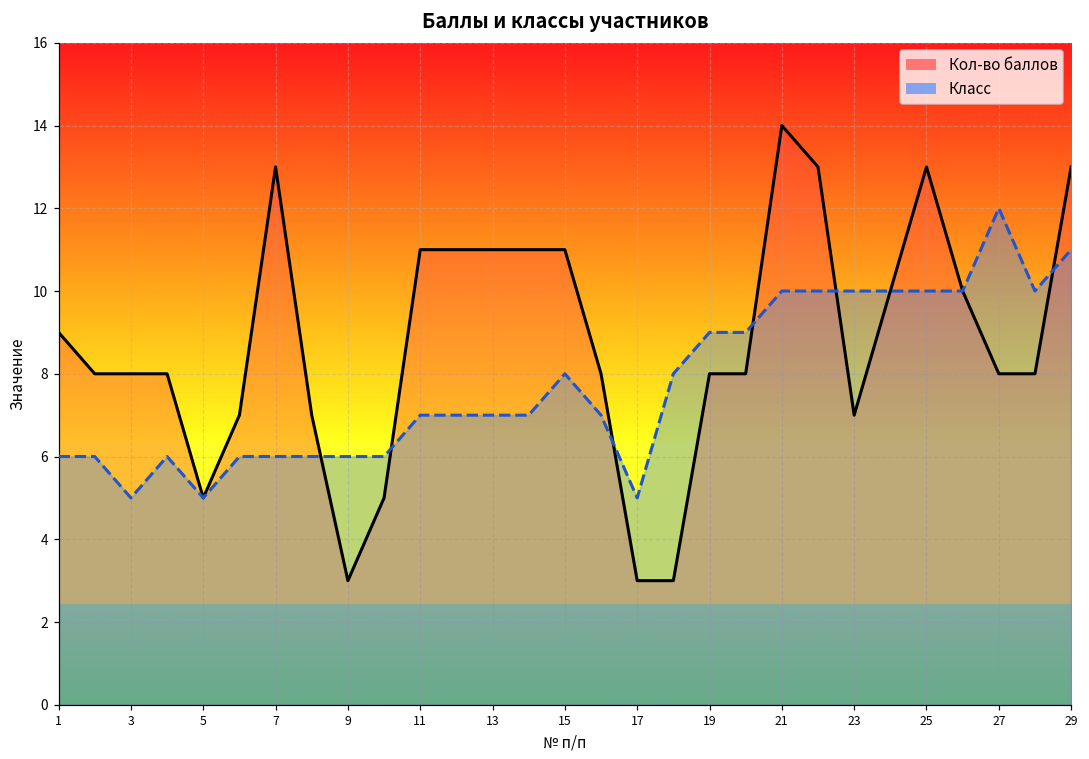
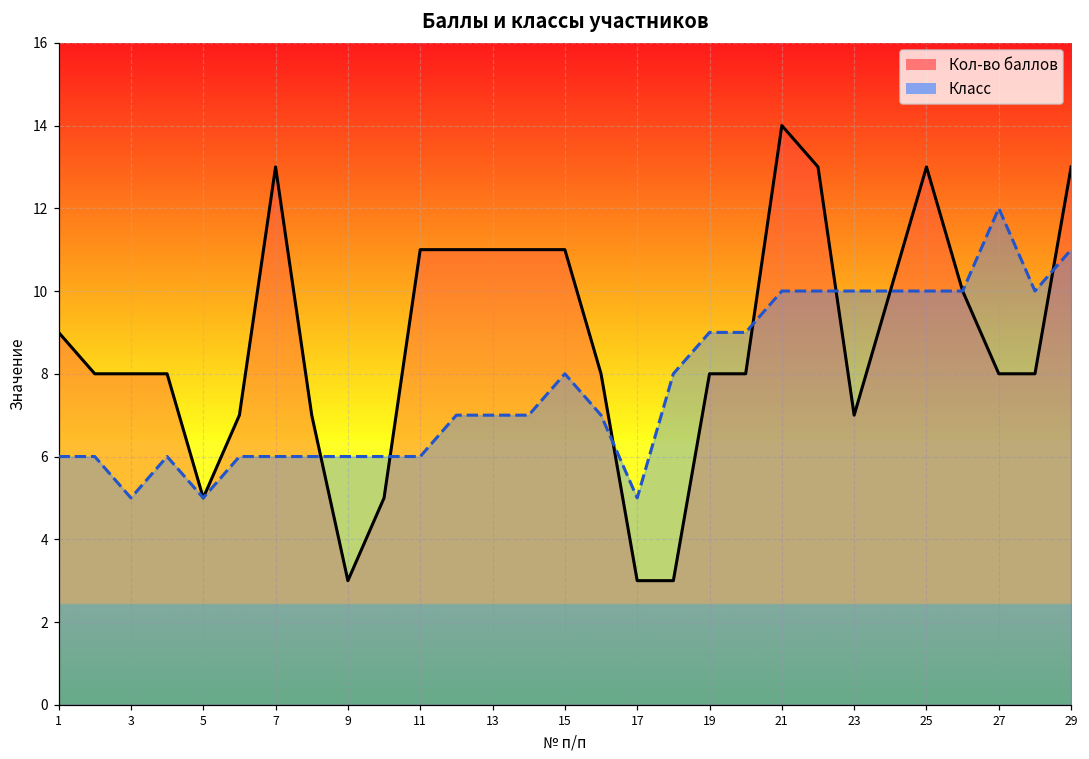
Класс, 11: 7 -> 6
